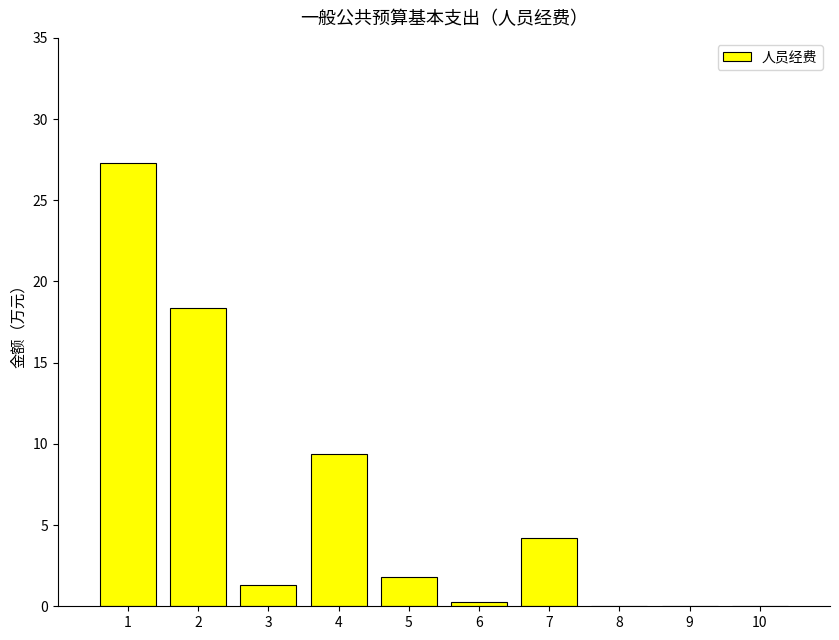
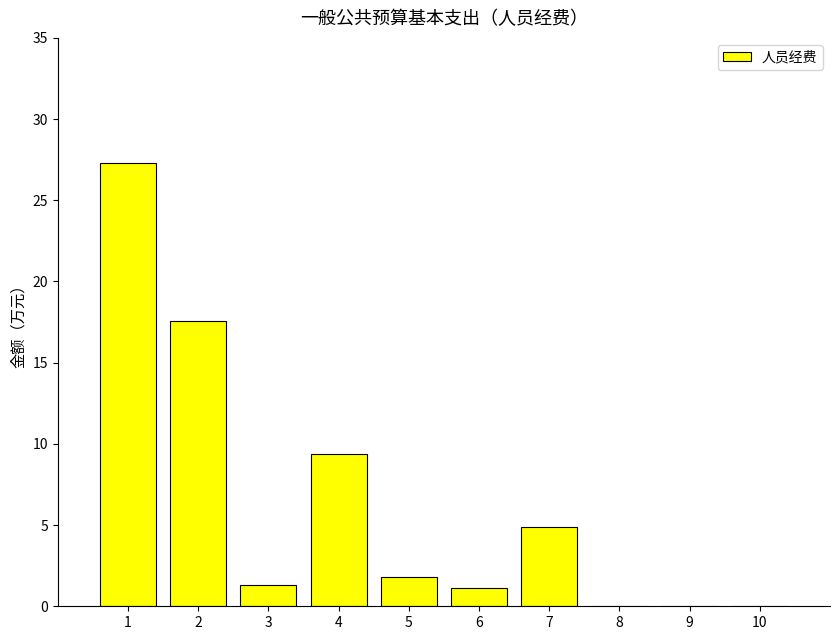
2: 18.4 -> 17.6
6: 0.3 -> 1.1
7: 4.2 -> 4.9
